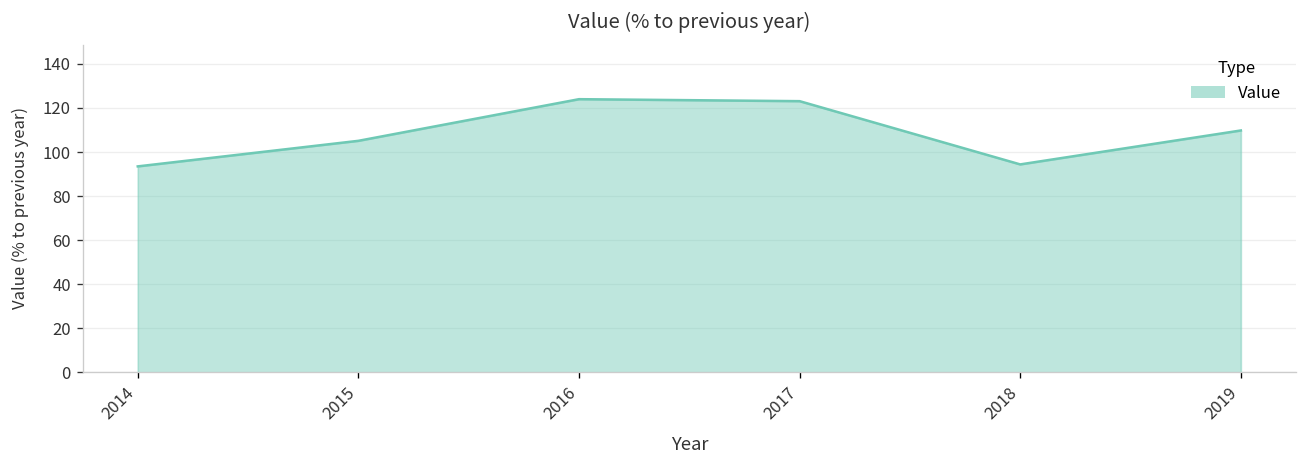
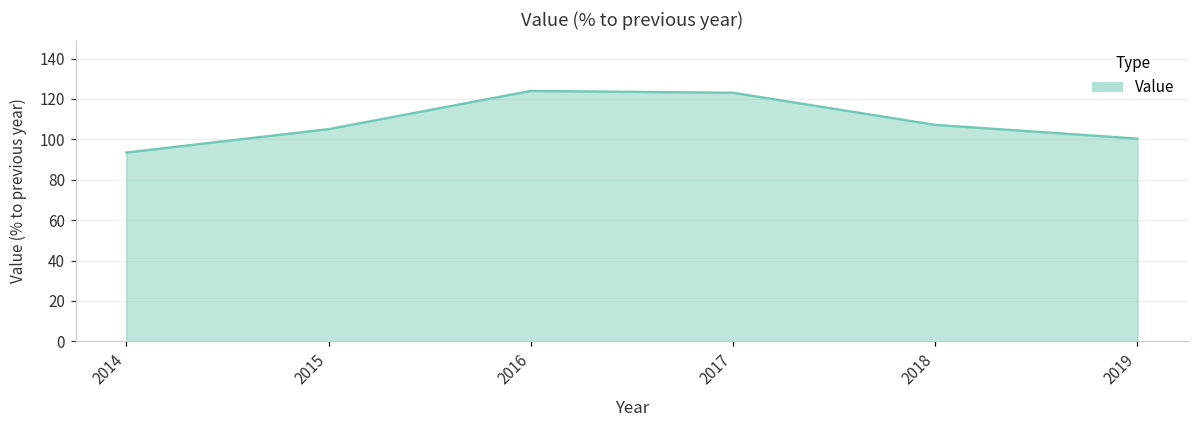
2018: 94 -> 107
2019: 110 -> 100
